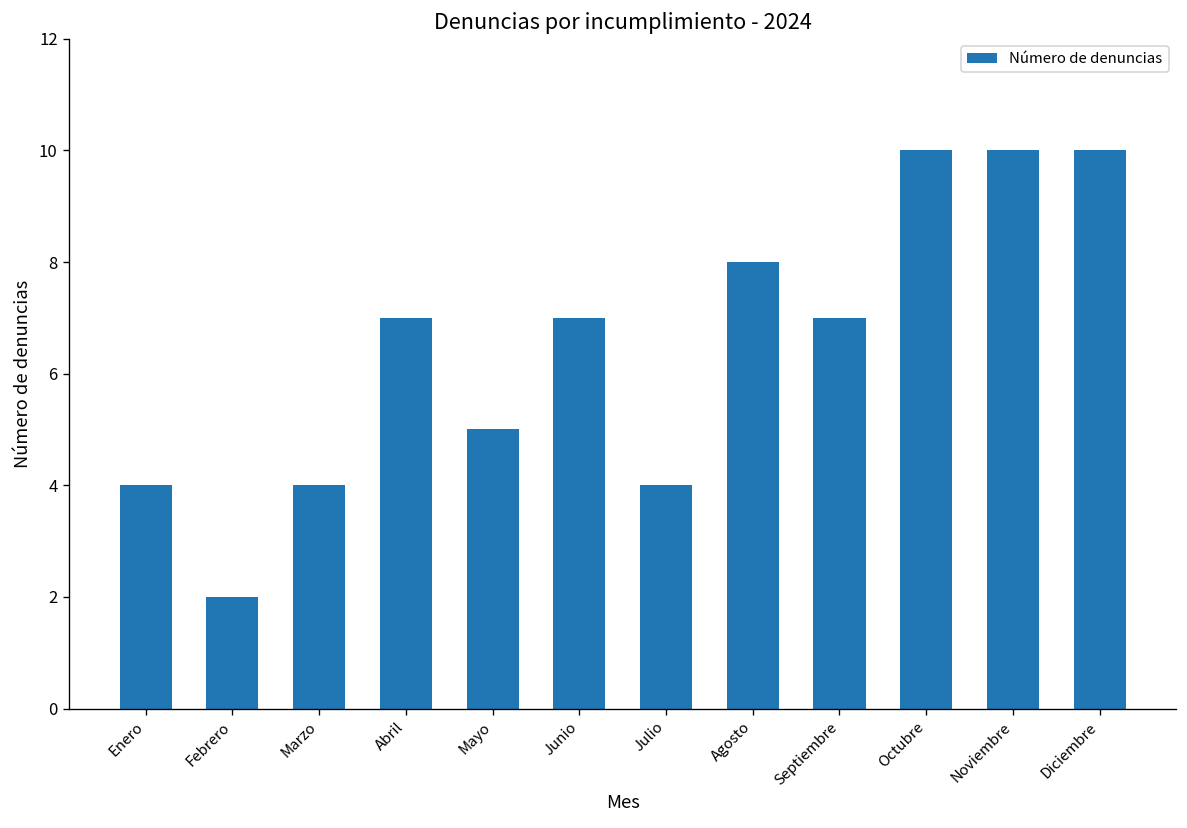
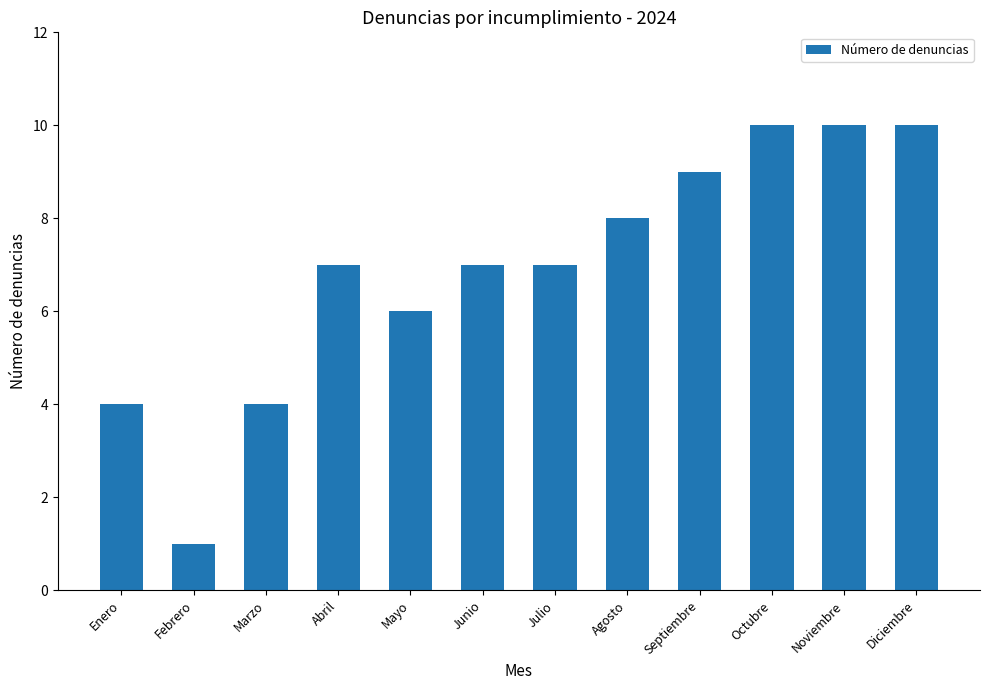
Febrero: 2 -> 1
Mayo: 5 -> 6
Julio: 4 -> 7
Septiembre: 7 -> 9
